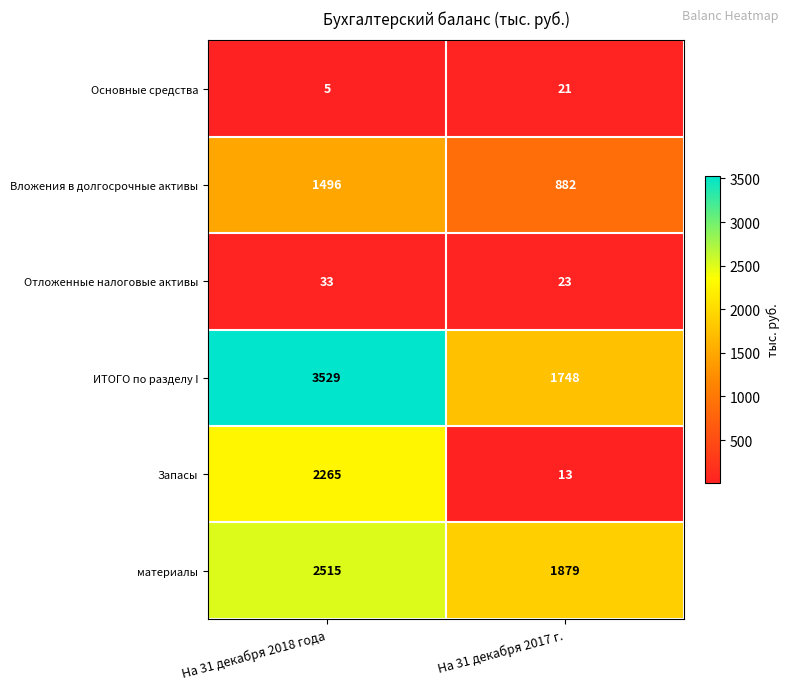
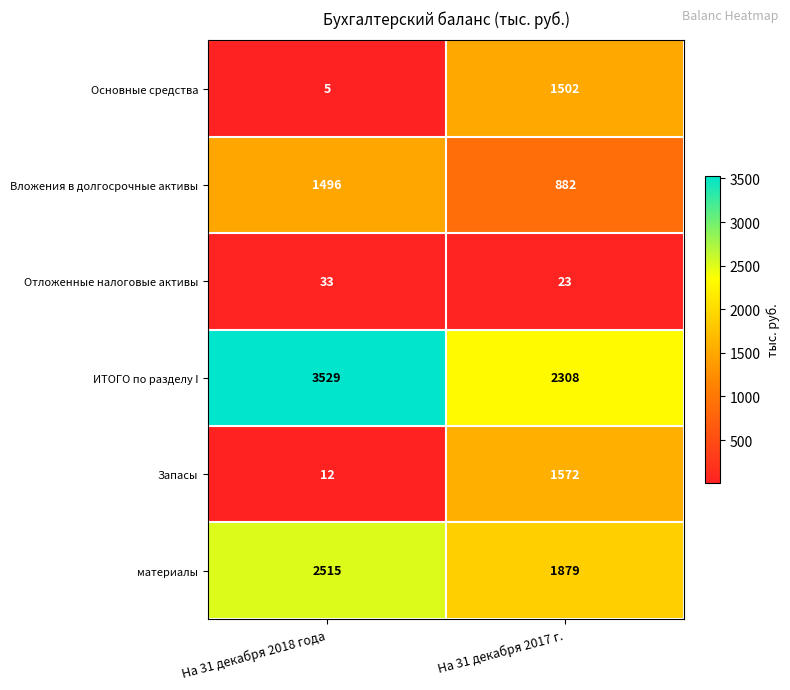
Основные средства, На 31 декабря 2017 г.: 21 -> 1502
ИТОГО по разделу I, На 31 декабря 2017 г.: 1748 -> 2308
Запасы, На 31 декабря 2018 года: 2265 -> 12
Запасы, На 31 декабря 2017 г.: 13 -> 1572
